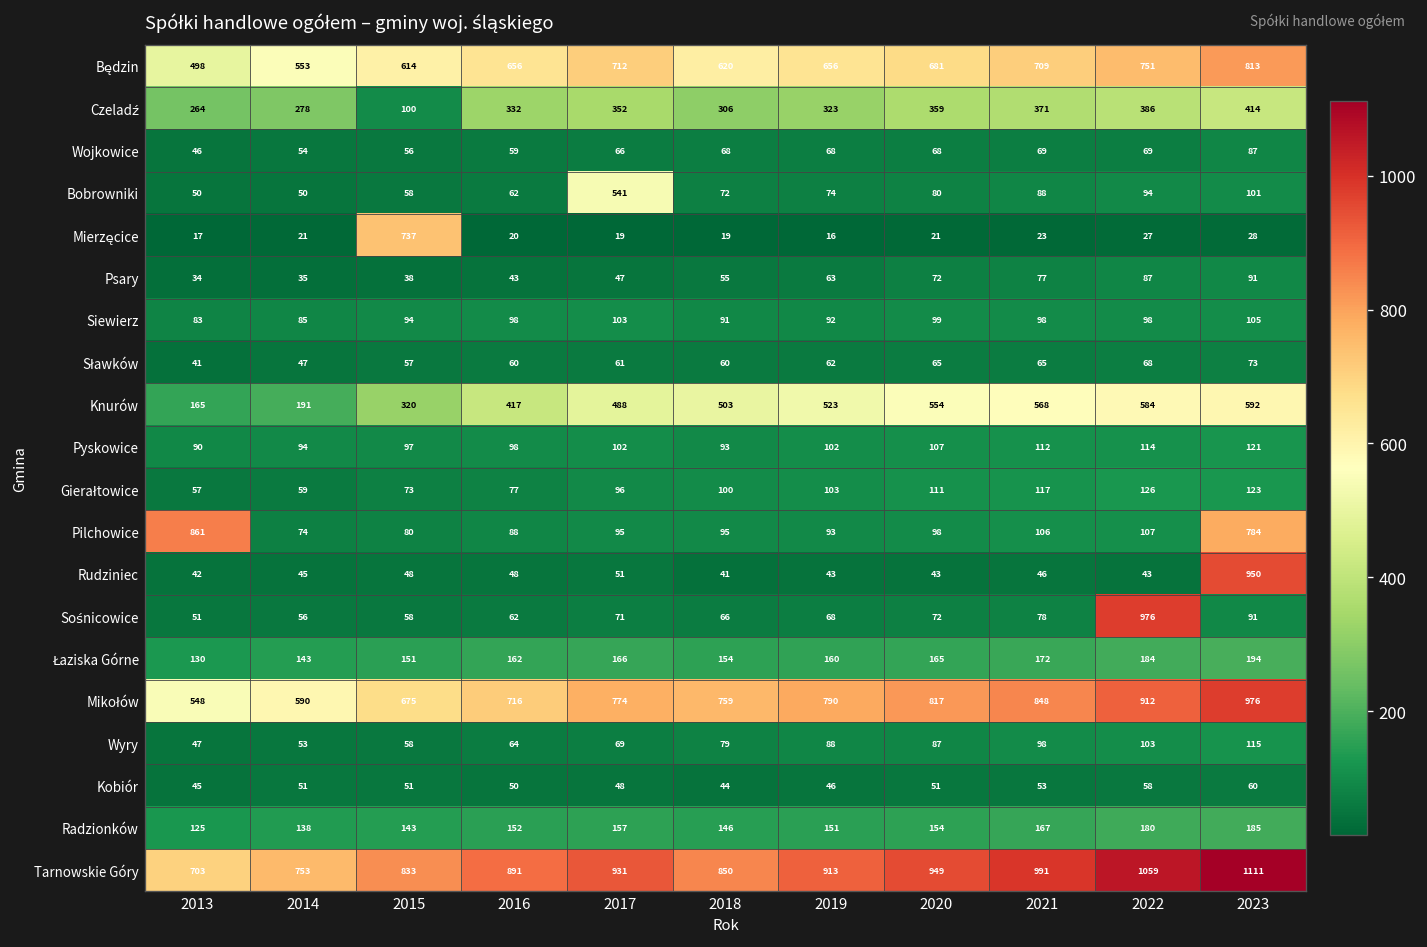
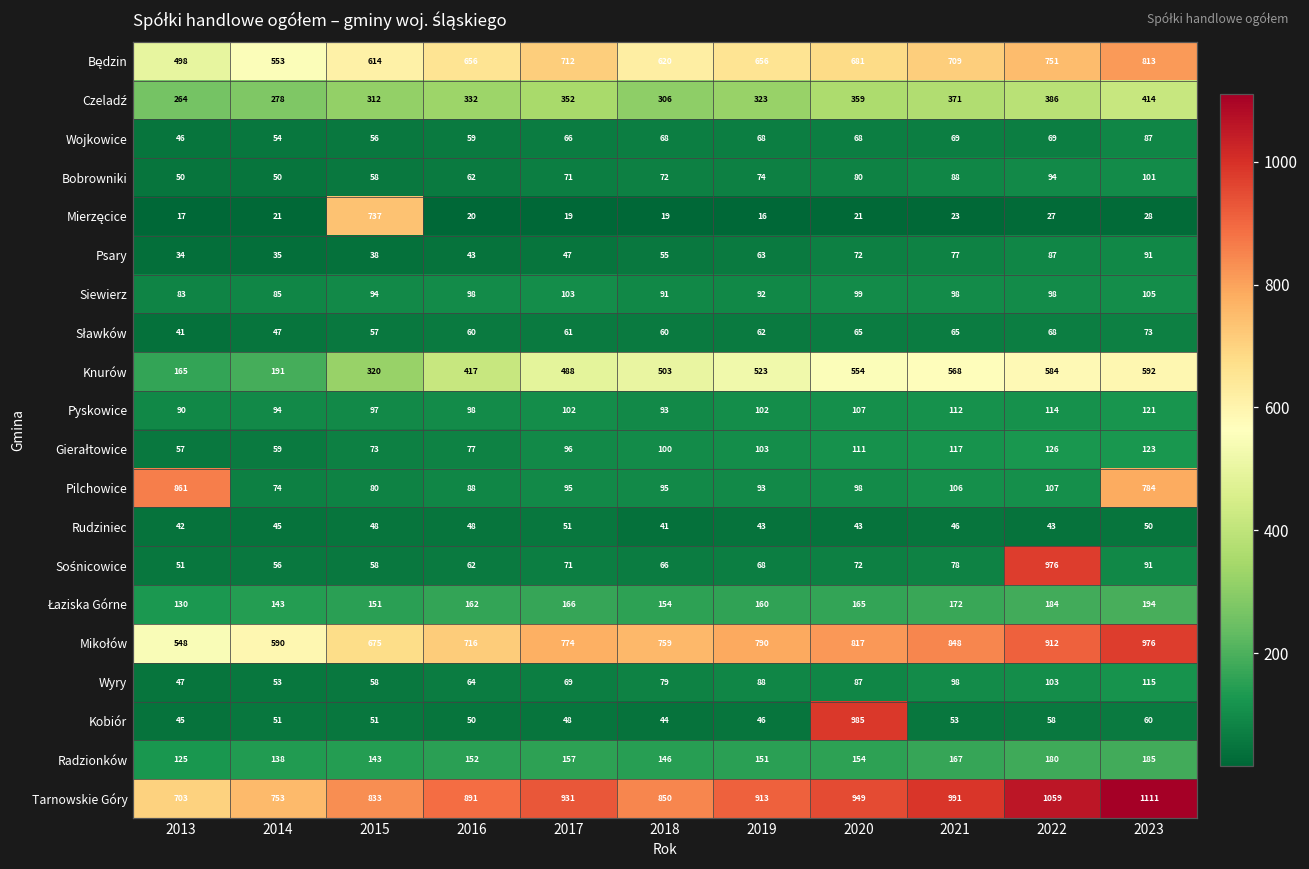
Czeladź, 2015: 100 -> 312
Bobrowniki, 2017: 541 -> 71
Rudziniec, 2023: 950 -> 50
Kobiór, 2020: 51 -> 985
